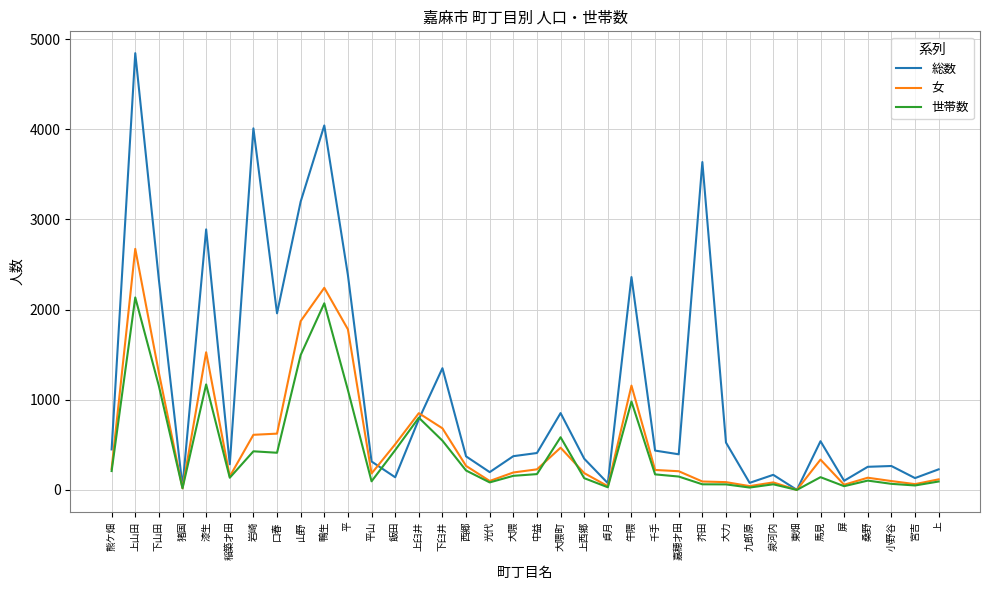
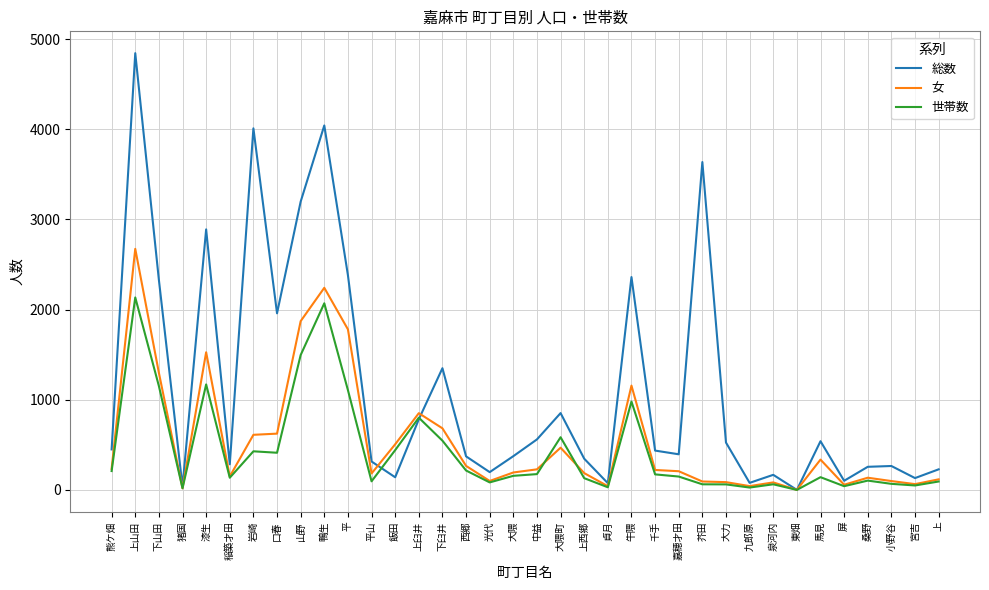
総数, 中益: 400 -> 600
